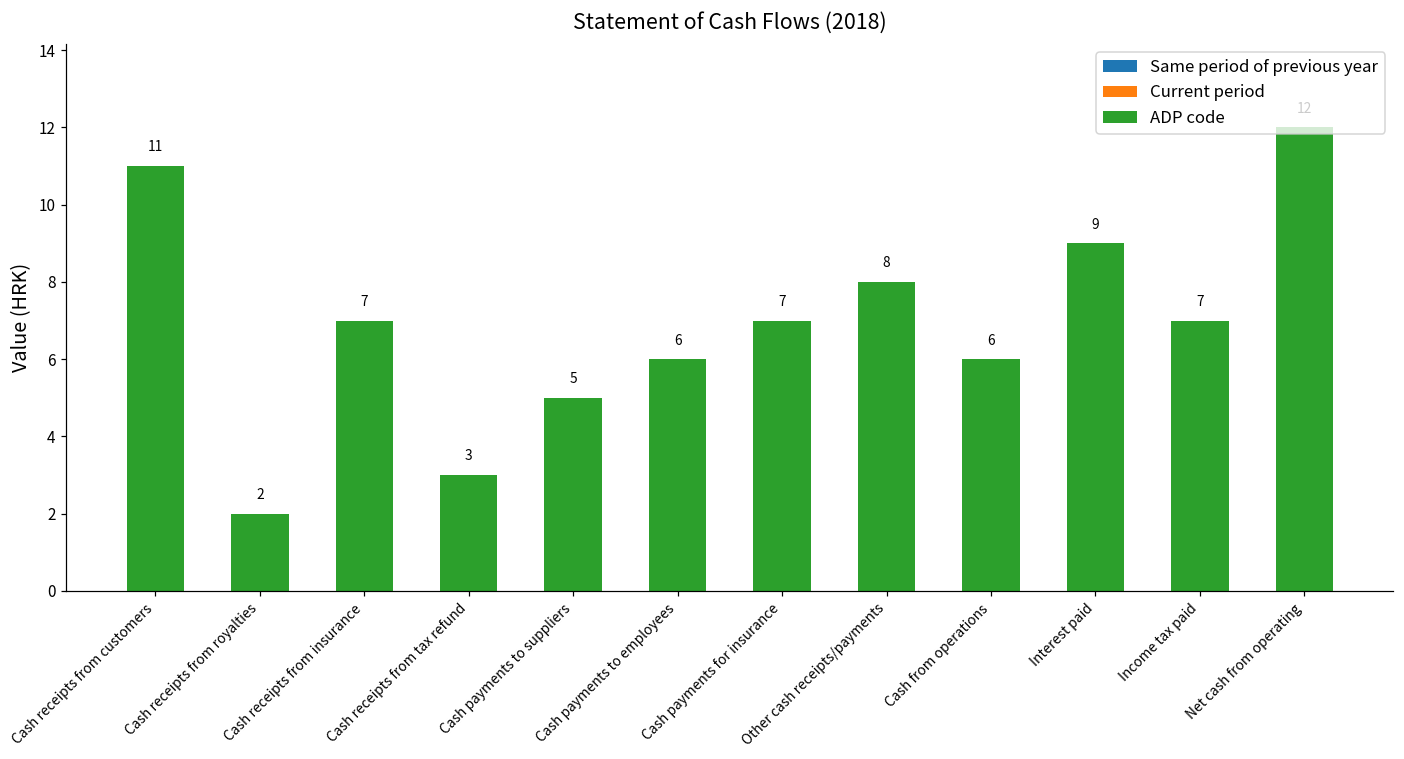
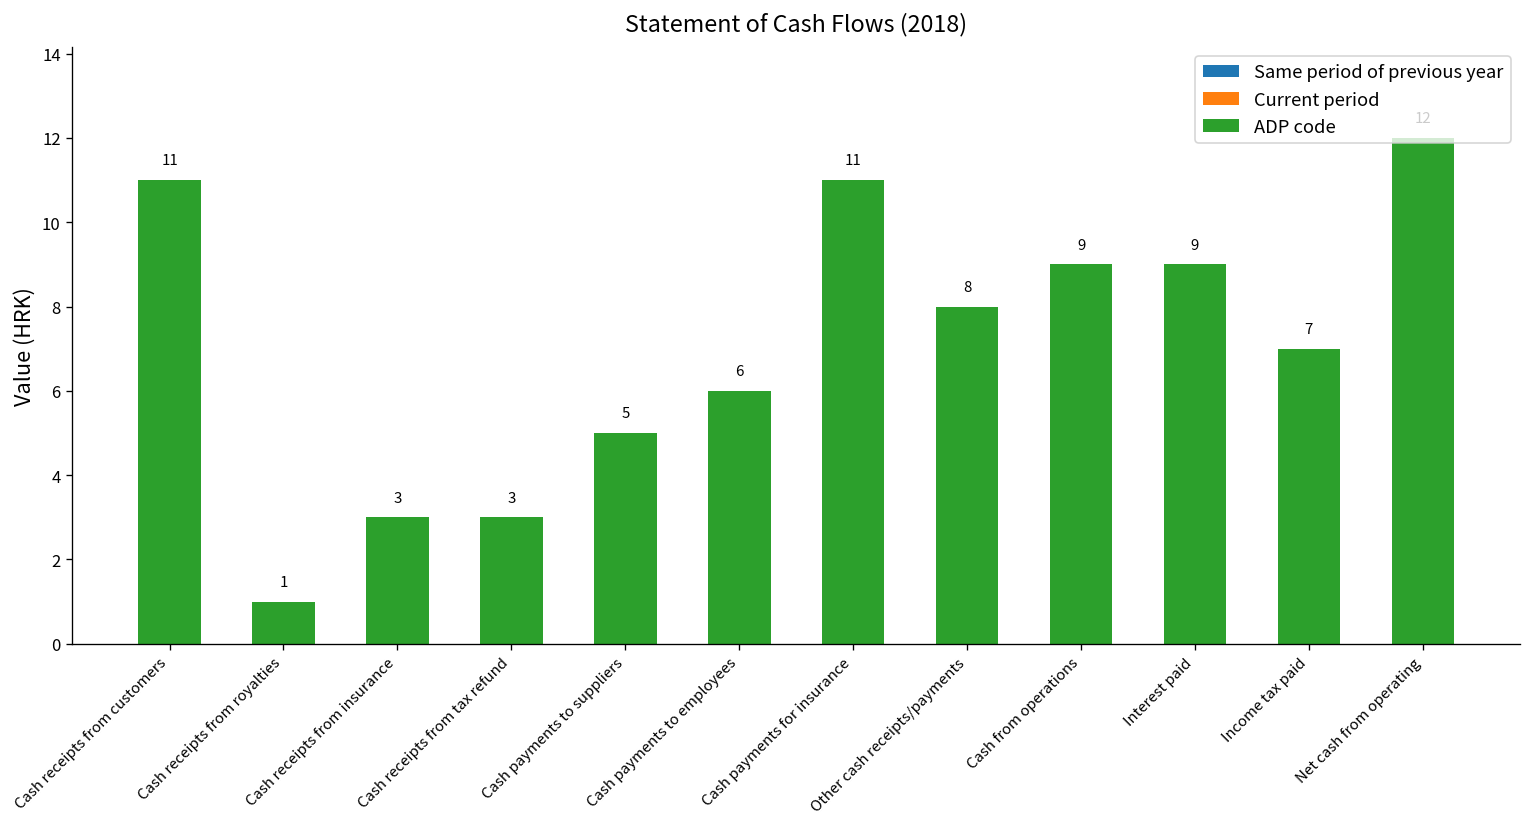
ADP code, Cash receipts from royalties: 2 -> 1
ADP code, Cash receipts from insurance: 7 -> 3
ADP code, Cash payments for insurance: 7 -> 11
ADP code, Cash from operations: 6 -> 9
